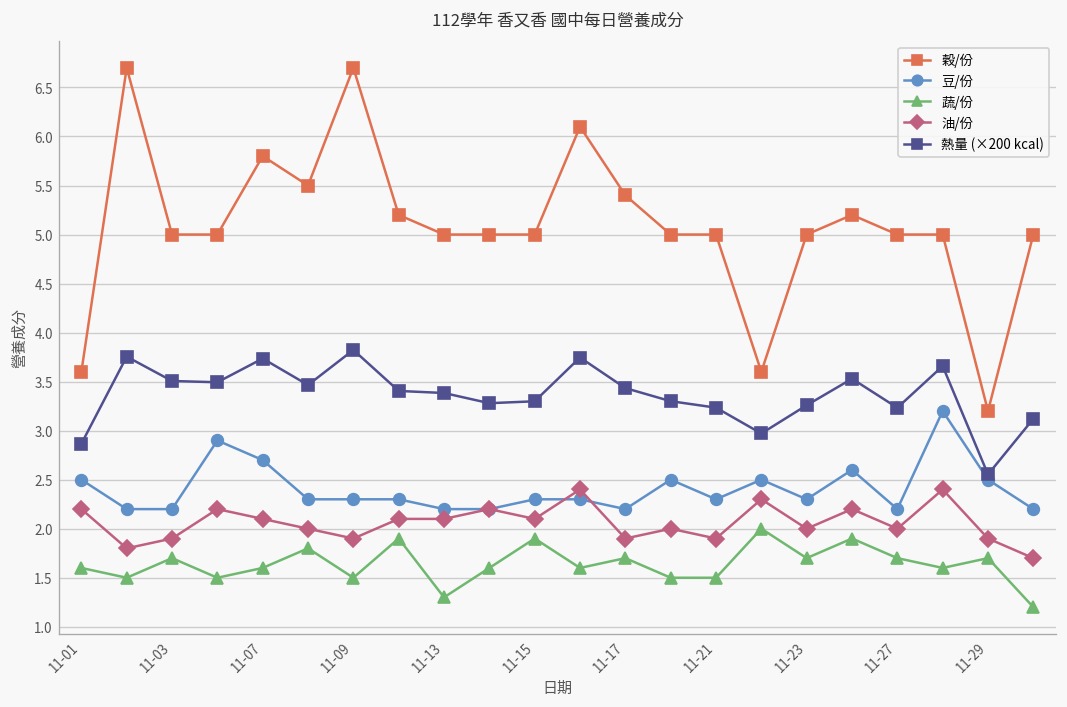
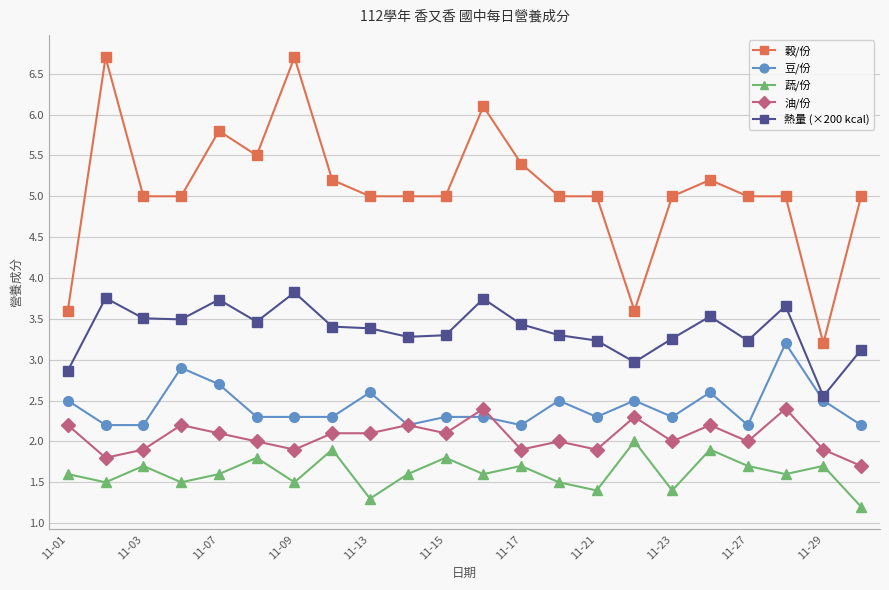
豆/份, 11-13: 2.2 -> 2.6
蔬/份, 11-15: 1.9 -> 1.8
蔬/份, 11-21: 1.5 -> 1.4
蔬/份, 11-23: 1.7 -> 1.4
